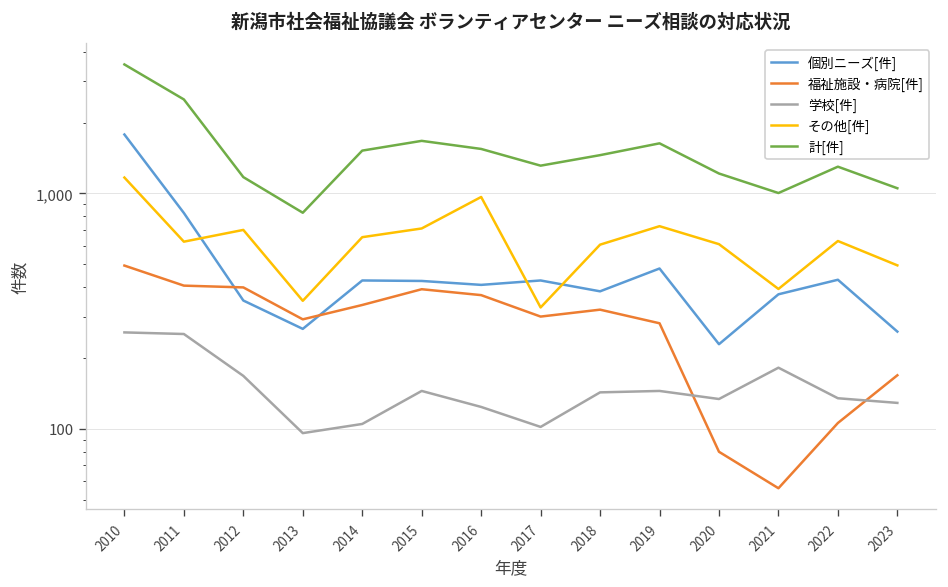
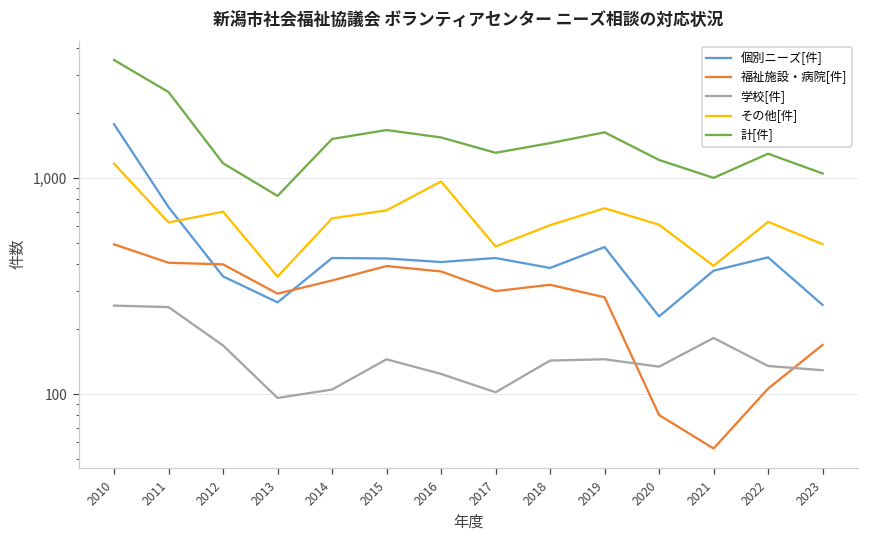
個別ニーズ[件], 2011: 830 -> 740
その他[件], 2017: 330 -> 480
